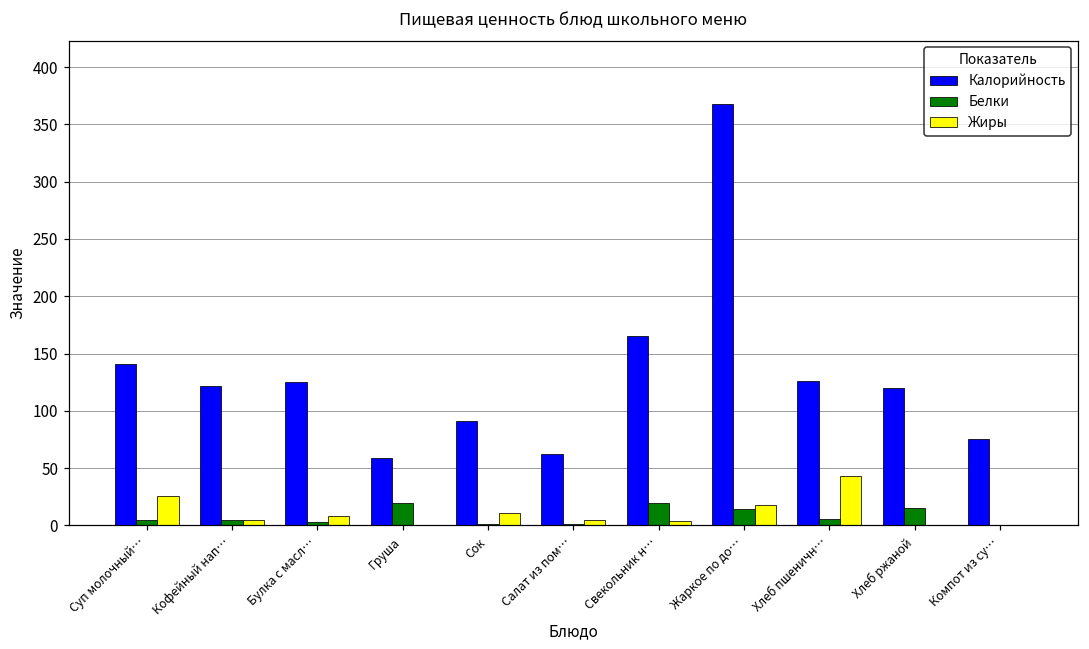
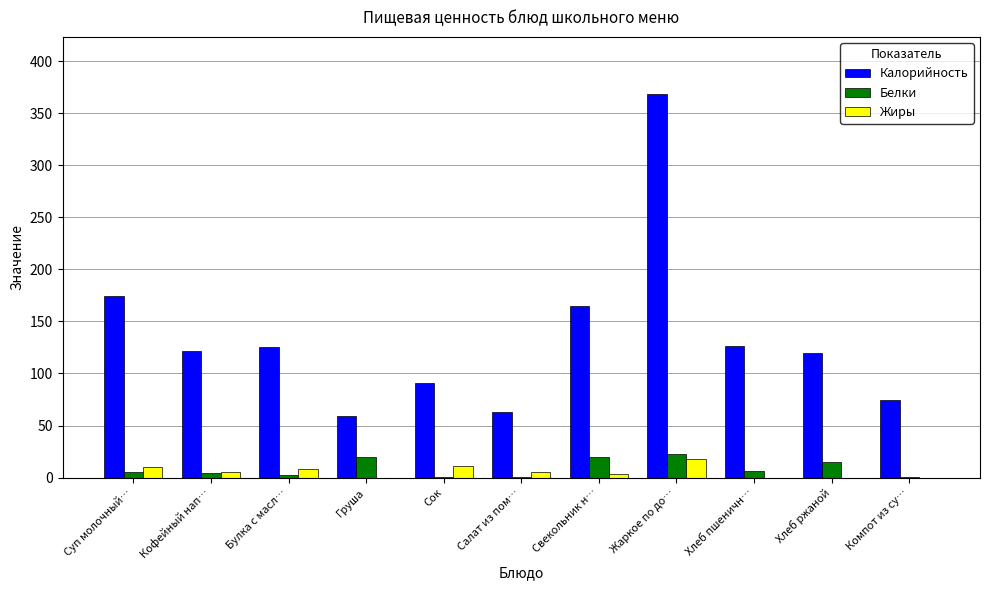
Калорийность, Суп молочный…: 141 -> 174
Жиры, Суп молочный…: 26 -> 10
Белки, Жаркое по до…: 14 -> 23
Жиры, Хлеб пшеничн…: 43 -> 0
